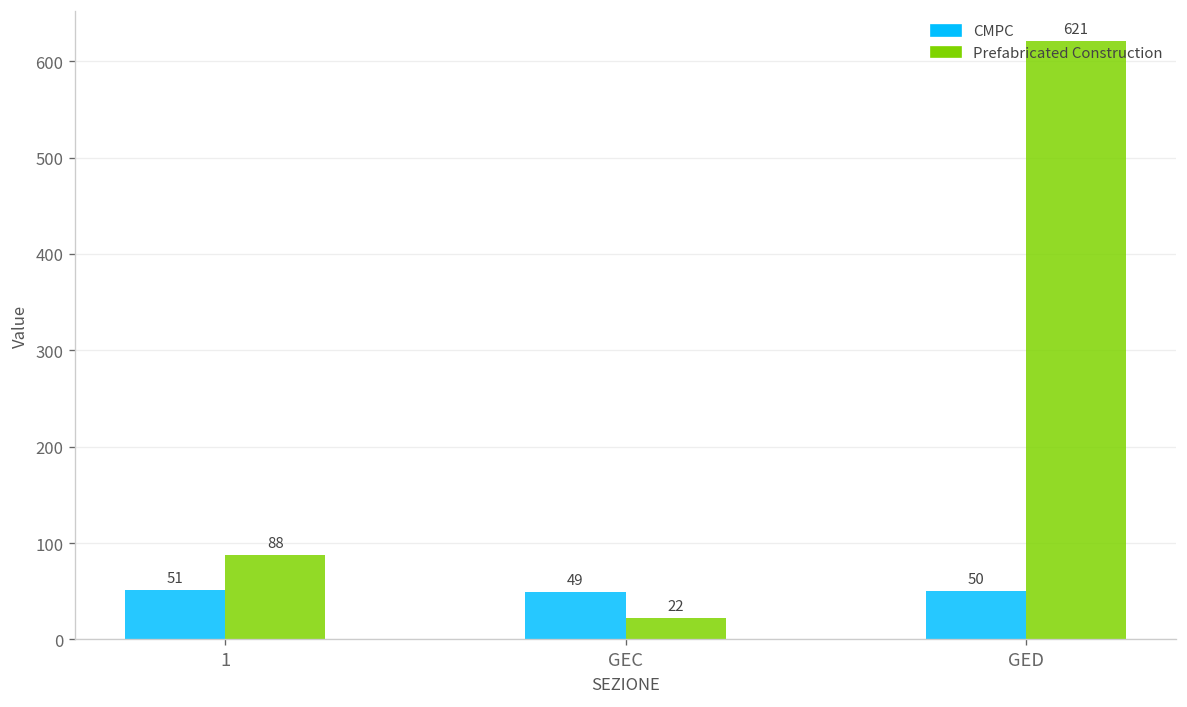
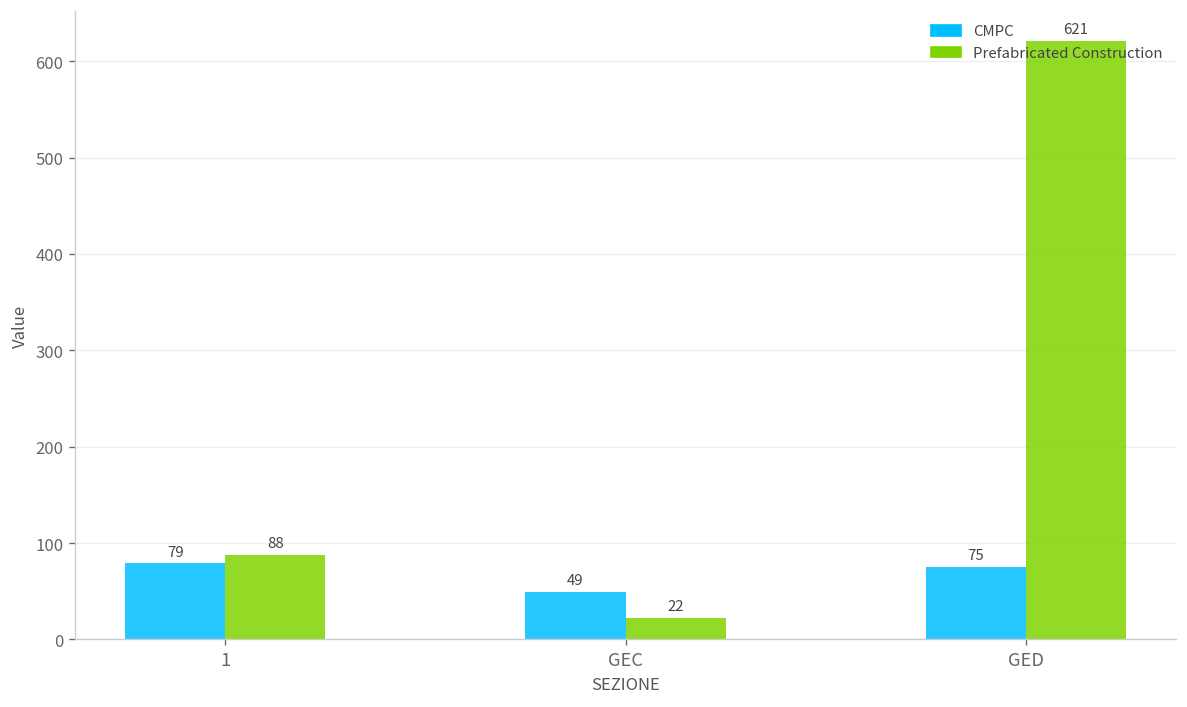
CMPC, 1: 51 -> 79
CMPC, GED: 50 -> 75
